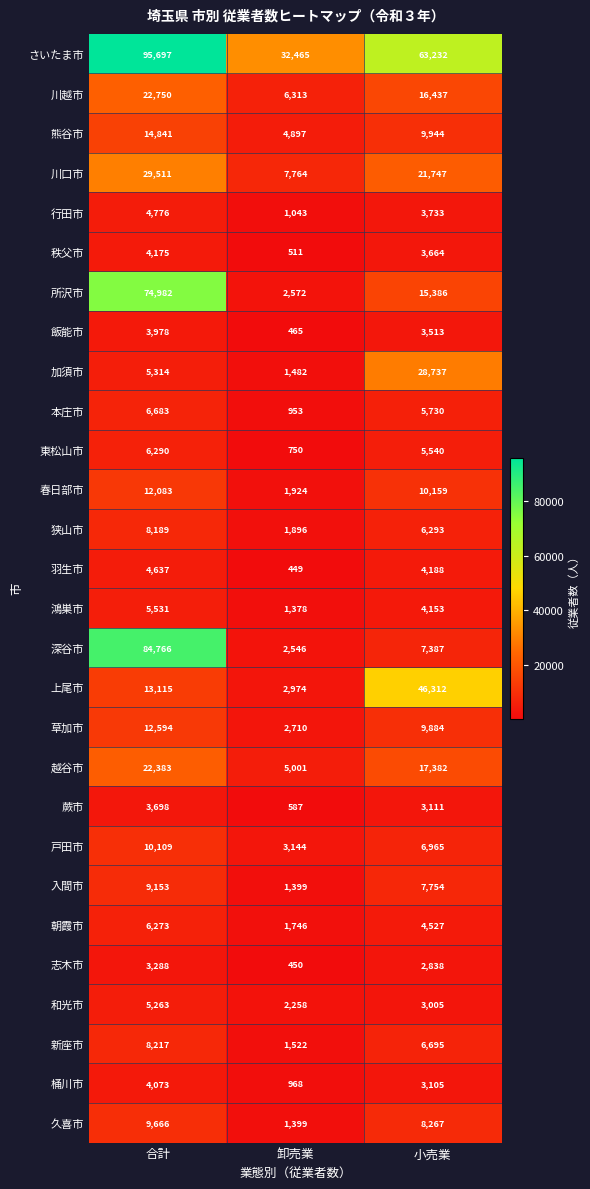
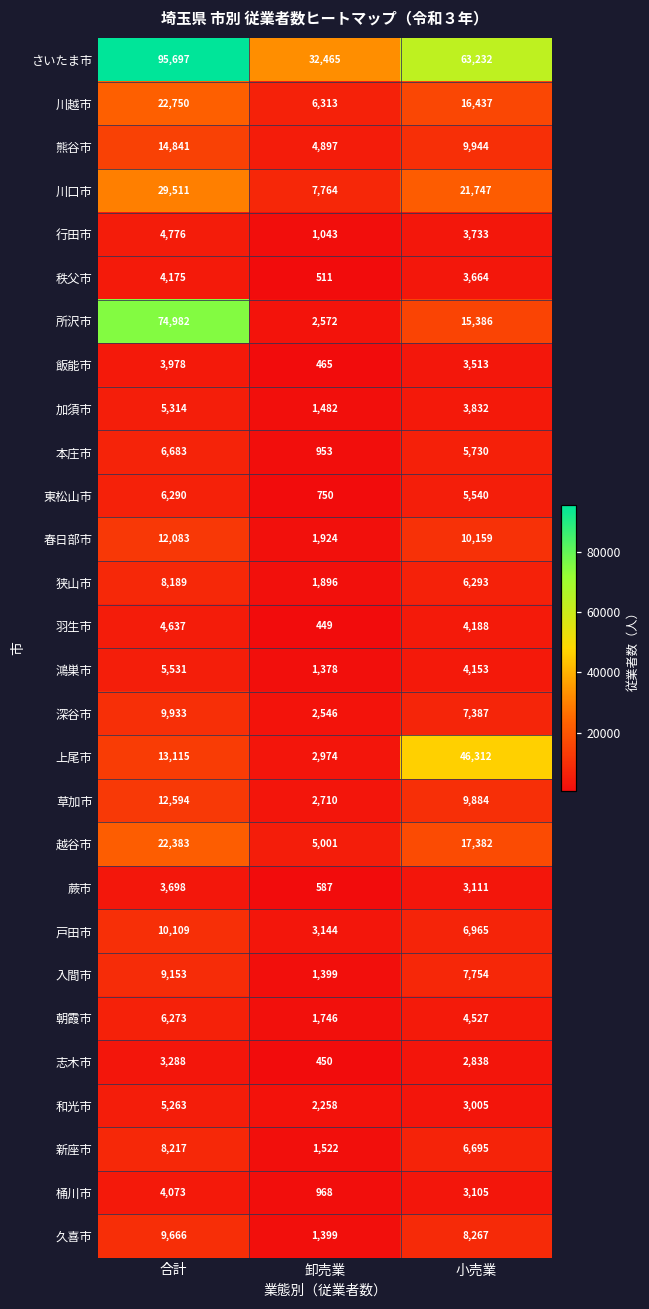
加須市, 小売業: 28,737 -> 3,832
深谷市, 合計: 84,766 -> 9,933
